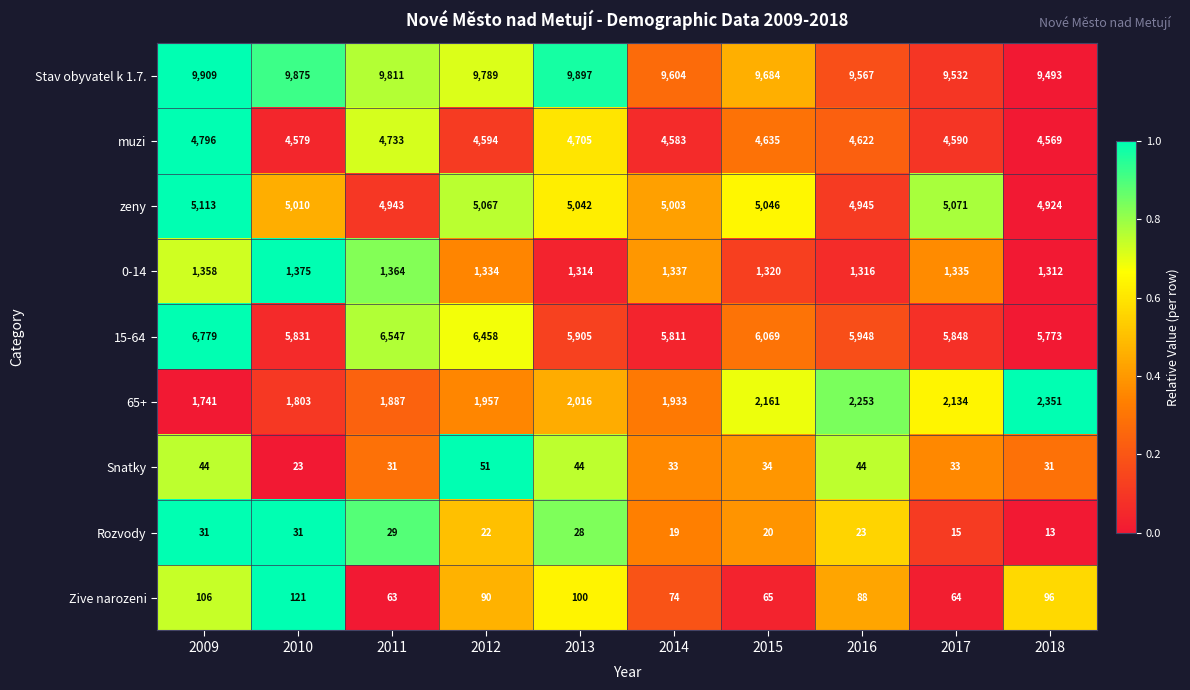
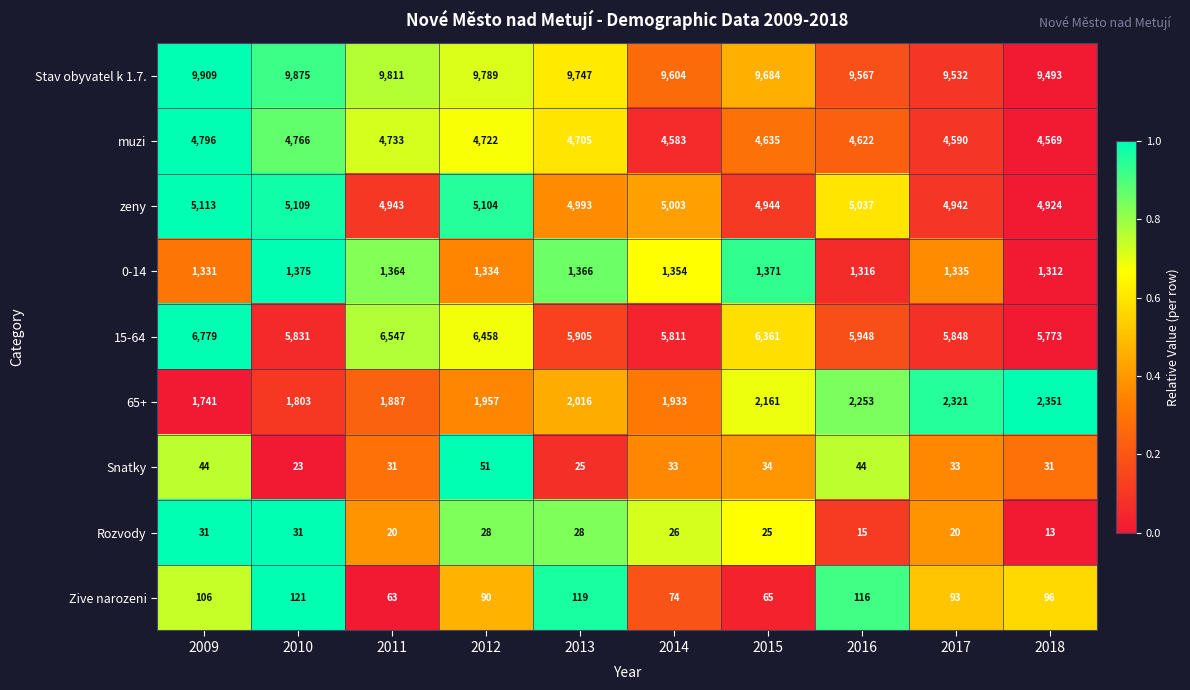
Stav obyvatel k 1.7., 2013: 9,897 -> 9,747
muzi, 2010: 4,579 -> 4,766
muzi, 2012: 4,594 -> 4,722
zeny, 2010: 5,010 -> 5,109
zeny, 2012: 5,067 -> 5,104
zeny, 2013: 5,042 -> 4,993
zeny, 2015: 5,046 -> 4,944
zeny, 2016: 4,945 -> 5,037
zeny, 2017: 5,071 -> 4,942
0-14, 2009: 1,358 -> 1,331
0-14, 2013: 1,314 -> 1,366
0-14, 2014: 1,337 -> 1,354
0-14, 2015: 1,320 -> 1,371
15-64, 2015: 6,069 -> 6,361
65+, 2017: 2,134 -> 2,321
Snatky, 2013: 44 -> 25
Rozvody, 2011: 29 -> 20
Rozvody, 2012: 22 -> 28
Rozvody, 2014: 19 -> 26
Rozvody, 2015: 20 -> 25
Rozvody, 2016: 23 -> 15
Rozvody, 2017: 15 -> 20
Zive narozeni, 2013: 100 -> 119
Zive narozeni, 2016: 88 -> 116
Zive narozeni, 2017: 64 -> 93
